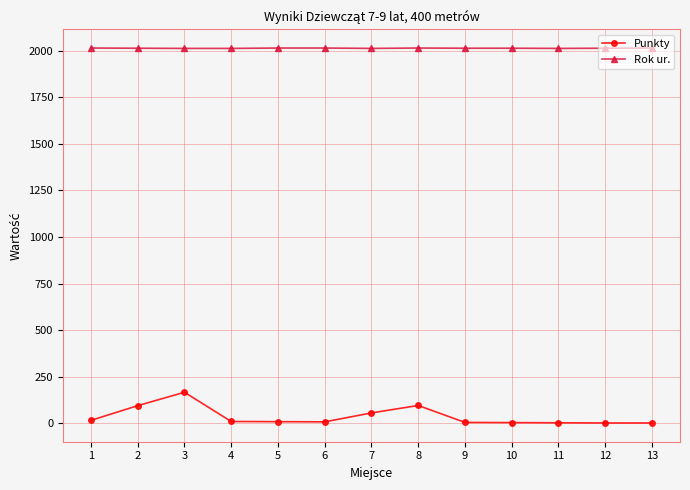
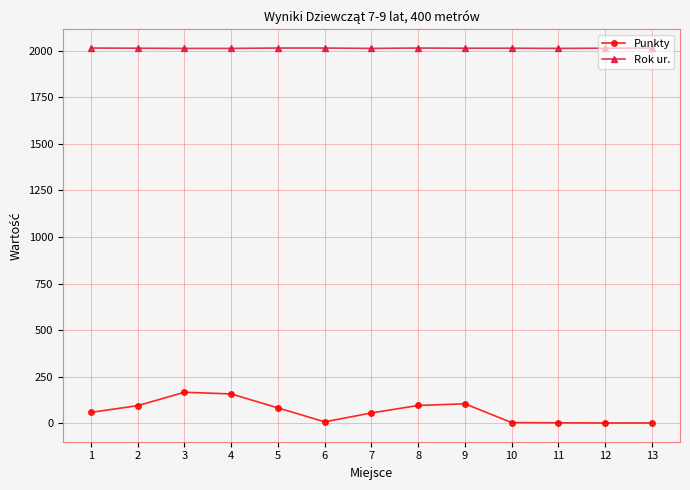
Punkty, 1: 20 -> 60
Punkty, 4: 10 -> 160
Punkty, 5: 10 -> 80
Punkty, 9: 0 -> 100
